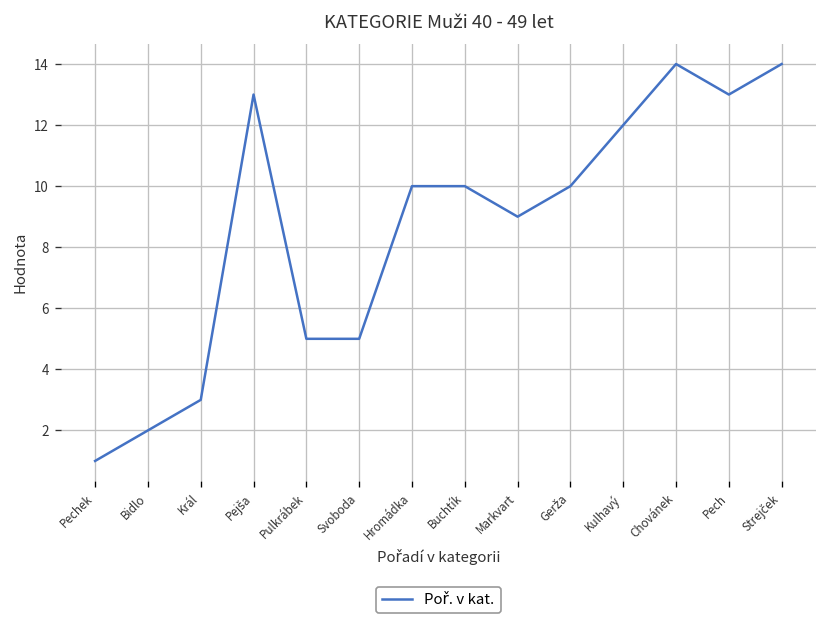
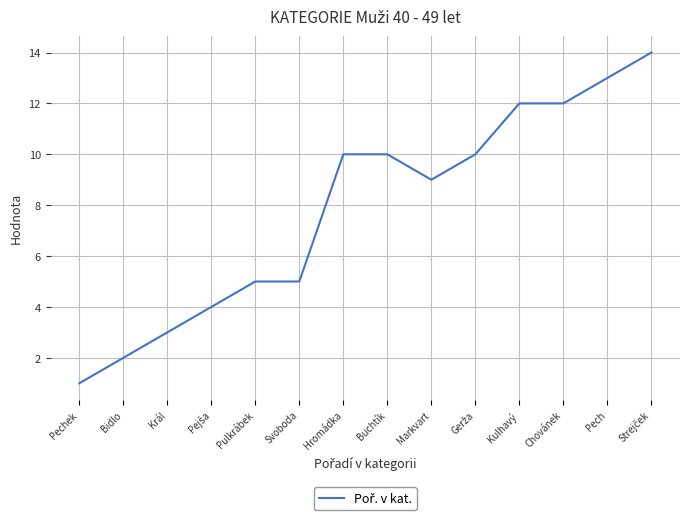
Pejša: 13 -> 4
Chovánek: 14 -> 12
